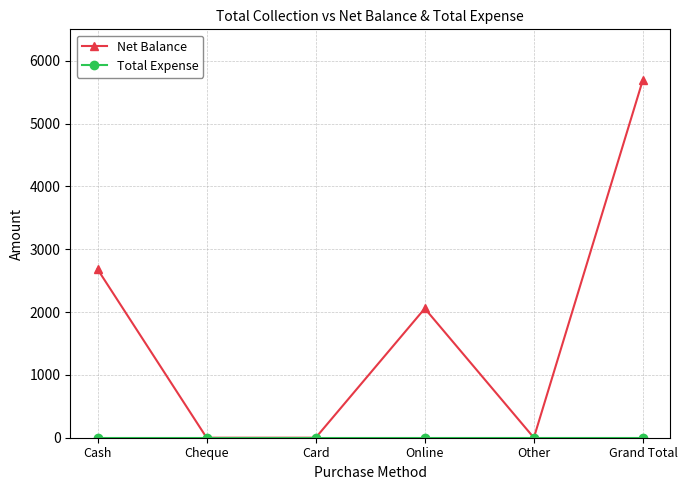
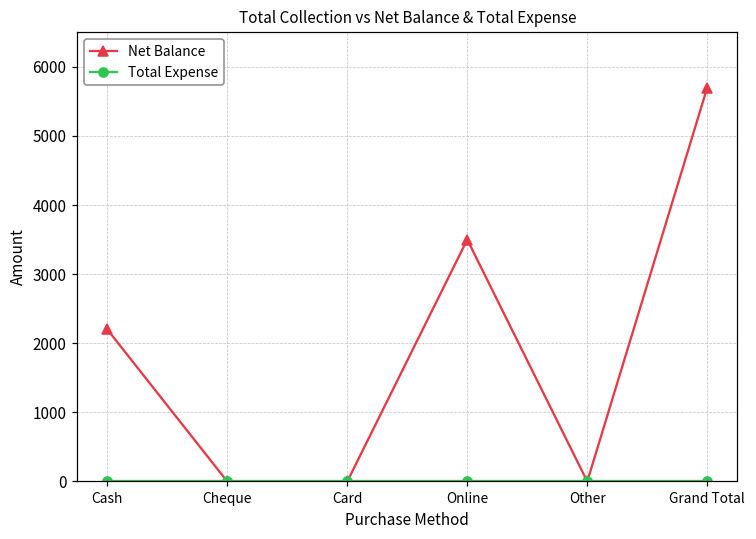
Net Balance, Cash: 2700 -> 2200
Net Balance, Online: 2100 -> 3500
